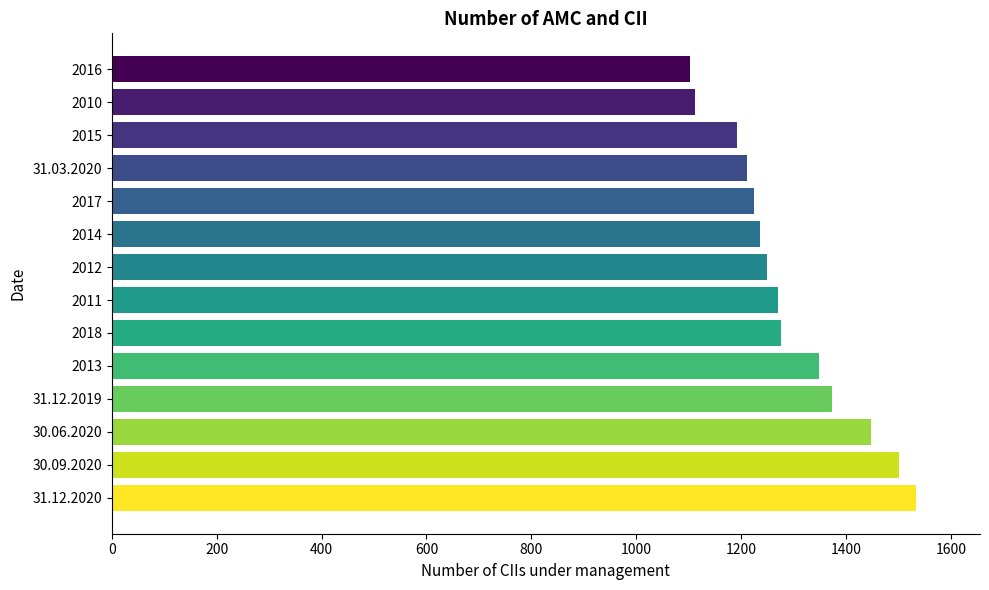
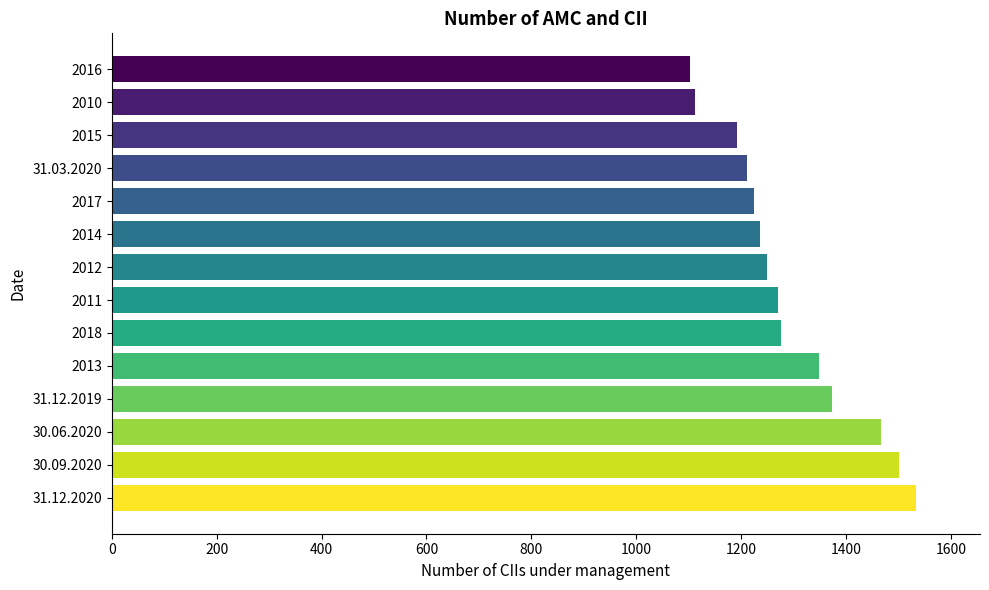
30.06.2020: 1450 -> 1470
